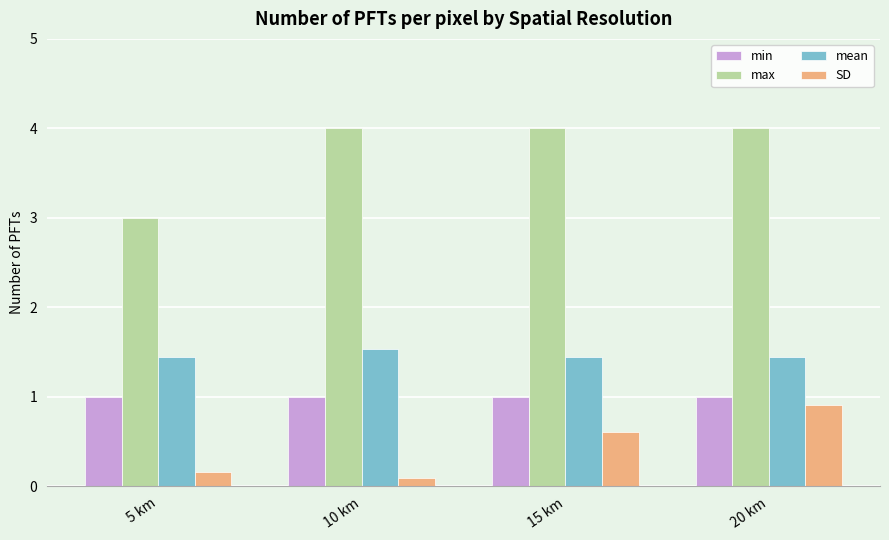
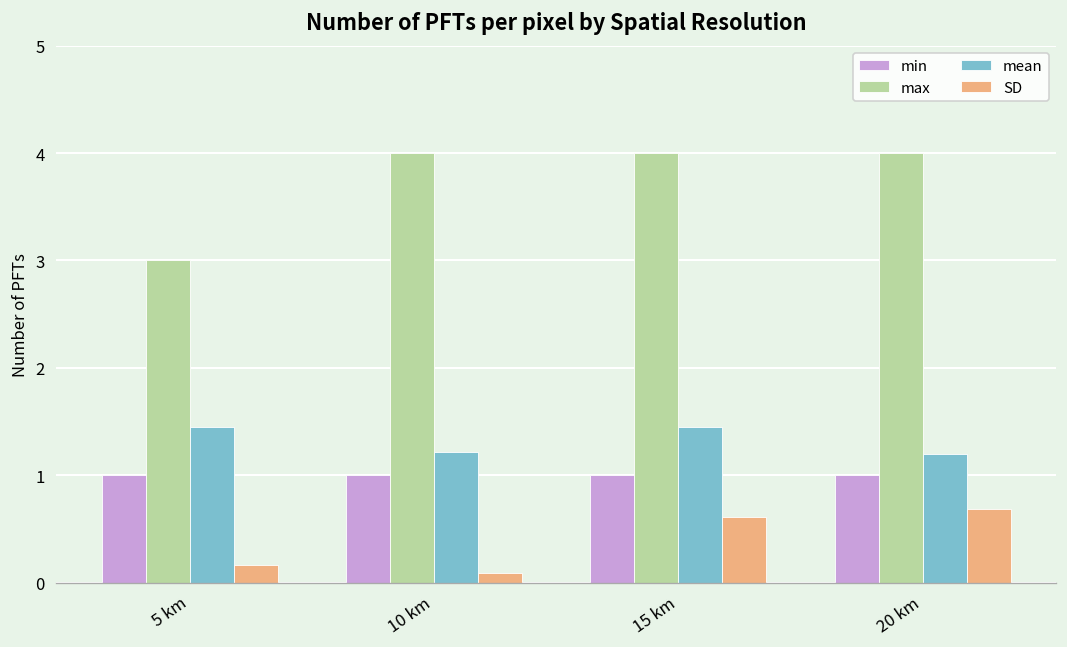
mean, 10 km: 1.5 -> 1.2
mean, 20 km: 1.5 -> 1.2
SD, 20 km: 0.9 -> 0.7
